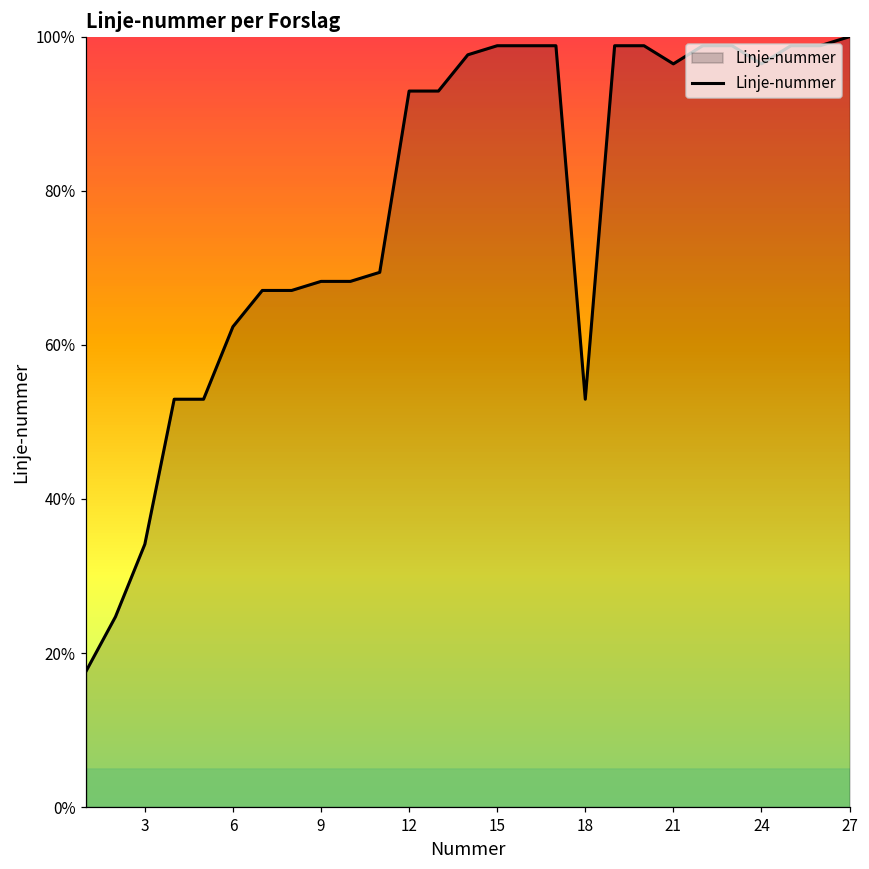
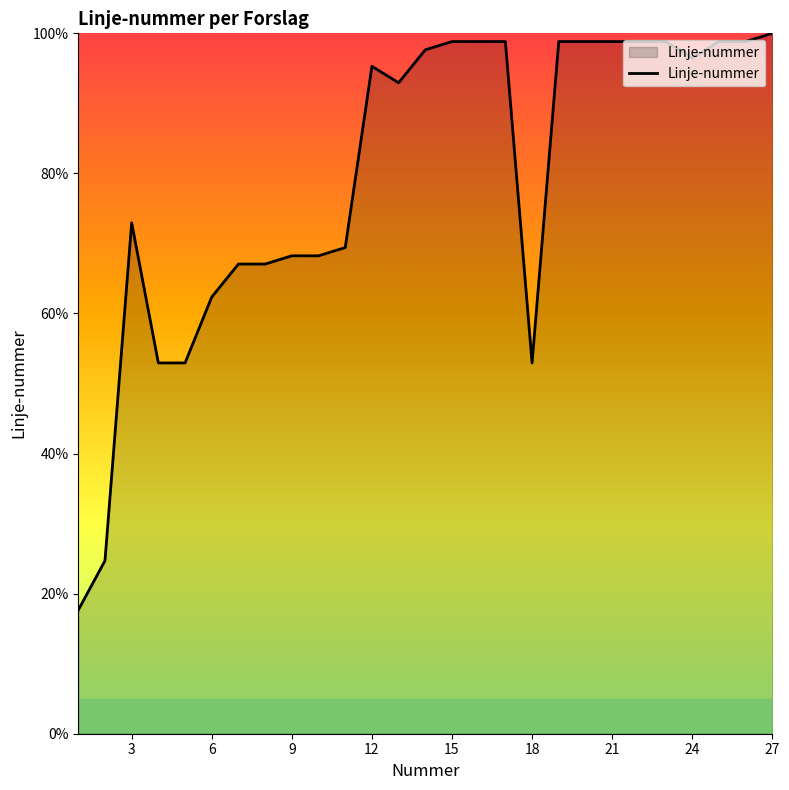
3: 34% -> 73%
12: 93% -> 95%
21: 96% -> 99%
